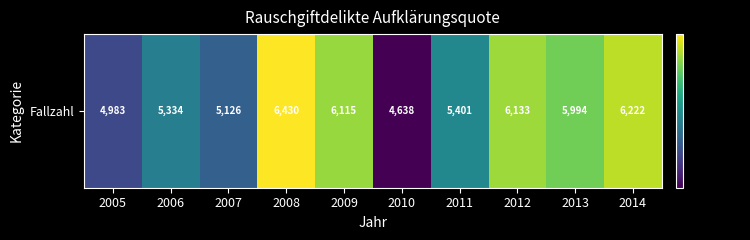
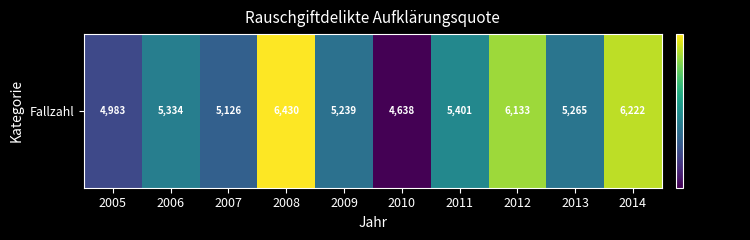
Fallzahl, 2009: 6,115 -> 5,239
Fallzahl, 2013: 5,994 -> 5,265
